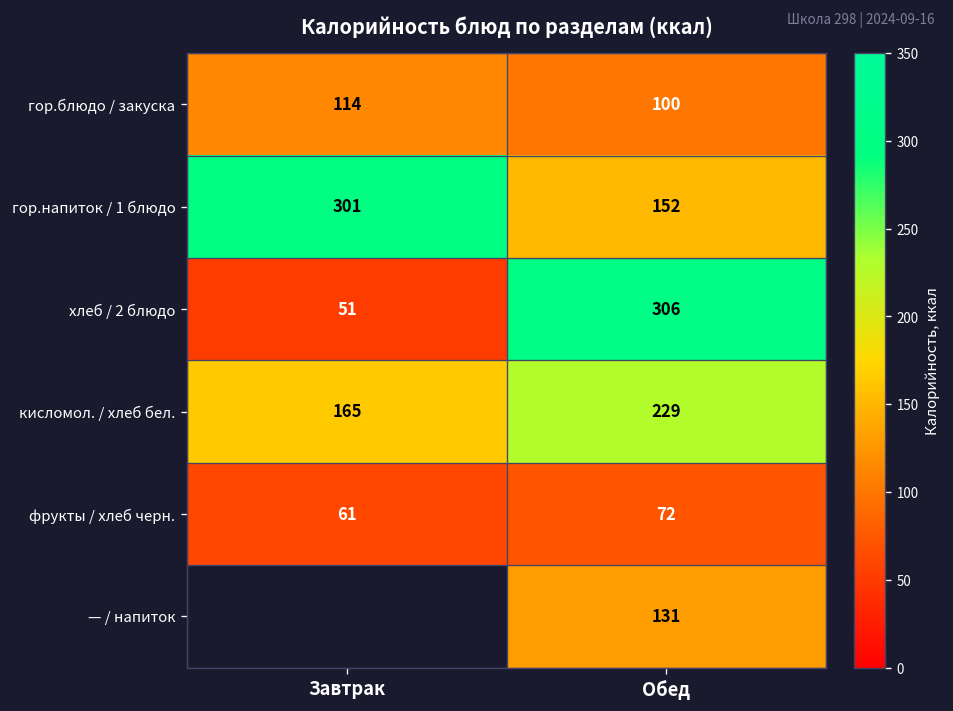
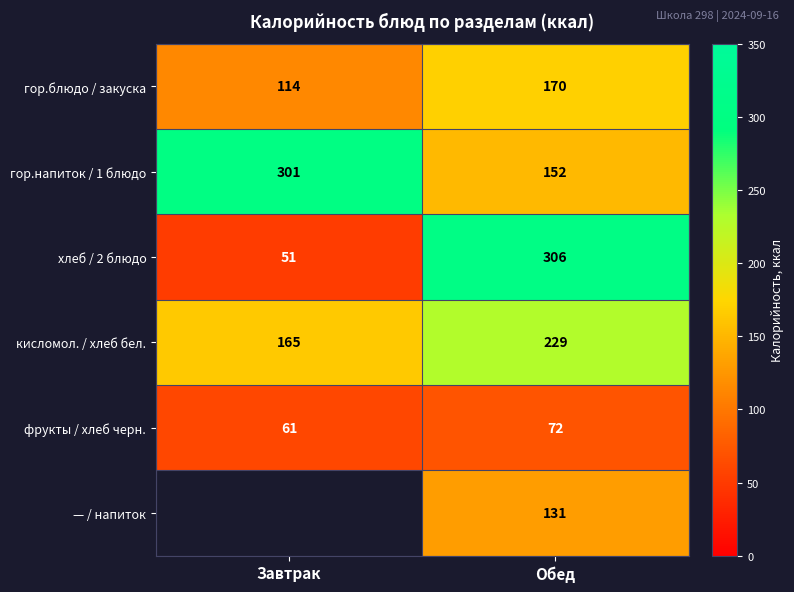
гор.блюдо / закуска, Обед: 100 -> 170
